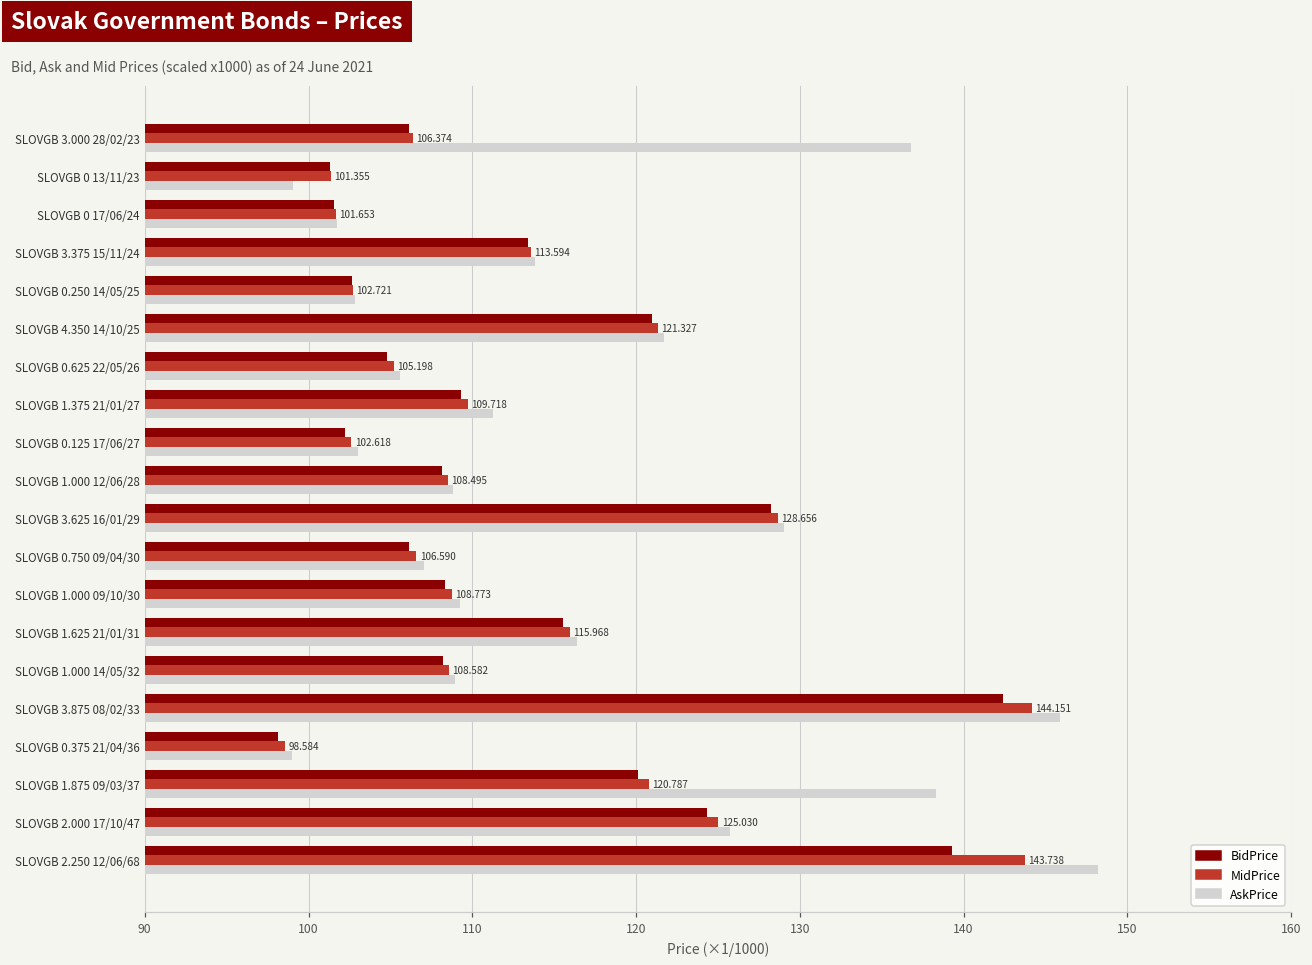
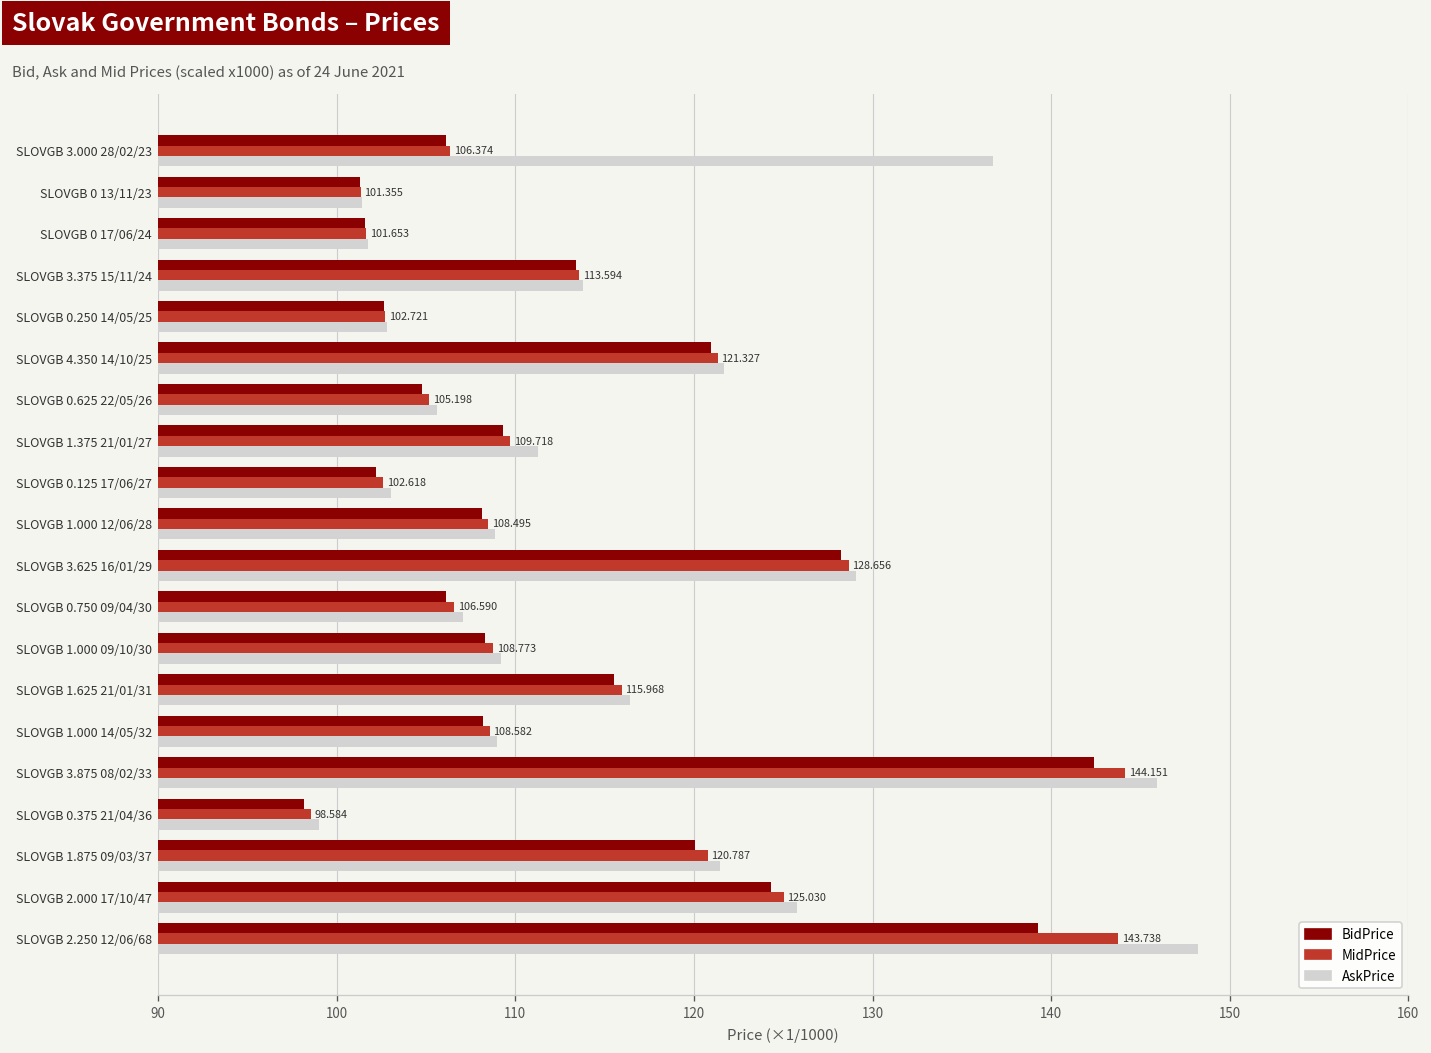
AskPrice, SLOVGB 0 13/11/23: 99.1 -> 101.4
AskPrice, SLOVGB 1.875 09/03/37: 138.3 -> 121.5
